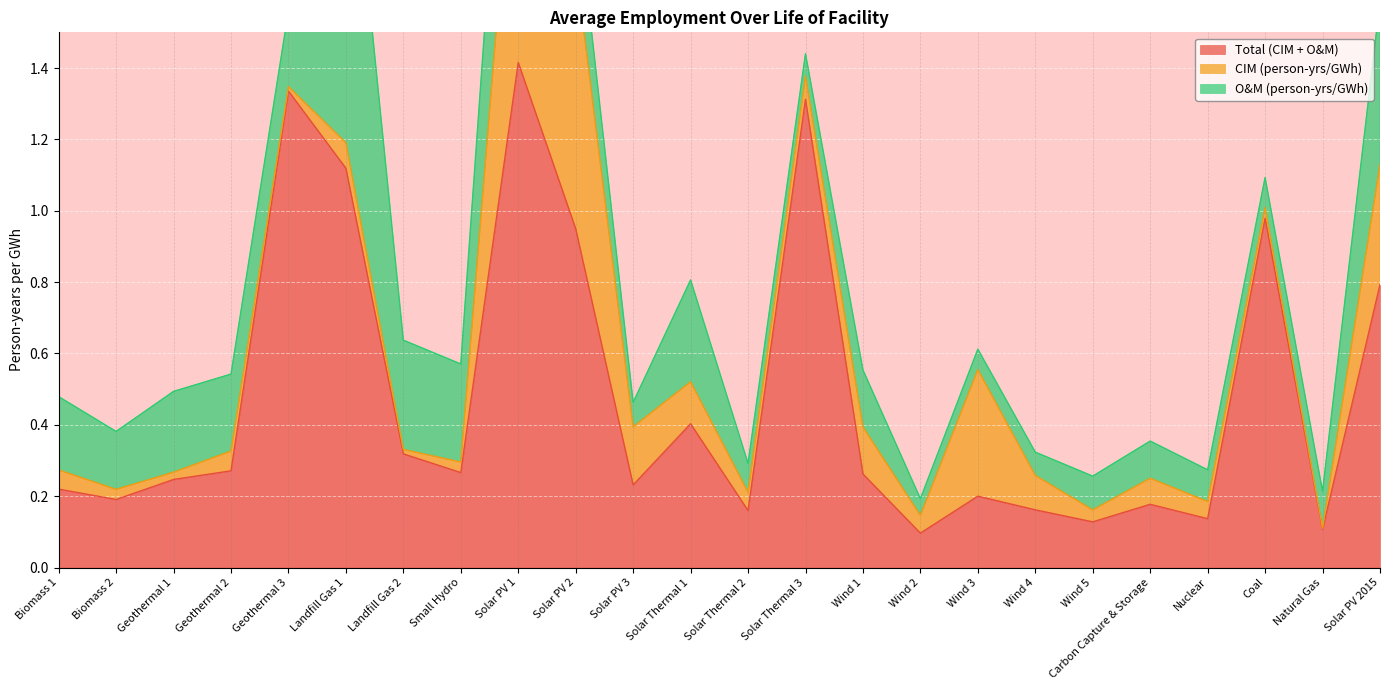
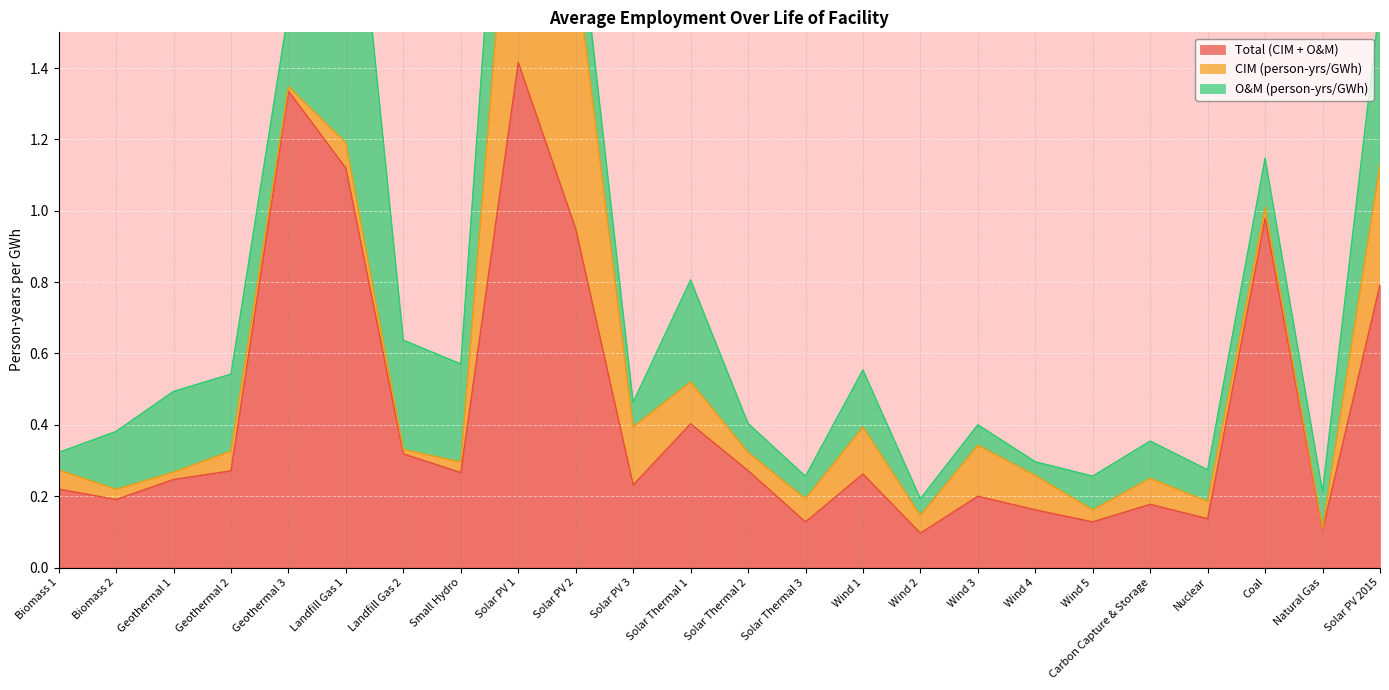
O&M (person-yrs/GWh), Biomass 1: 0.21 -> 0.05
Total (CIM + O&M), Solar Thermal 2: 0.16 -> 0.27
Total (CIM + O&M), Solar Thermal 3: 1.31 -> 0.13
CIM (person-yrs/GWh), Wind 3: 0.36 -> 0.14
O&M (person-yrs/GWh), Wind 4: 0.07 -> 0.04
O&M (person-yrs/GWh), Coal: 0.08 -> 0.14
